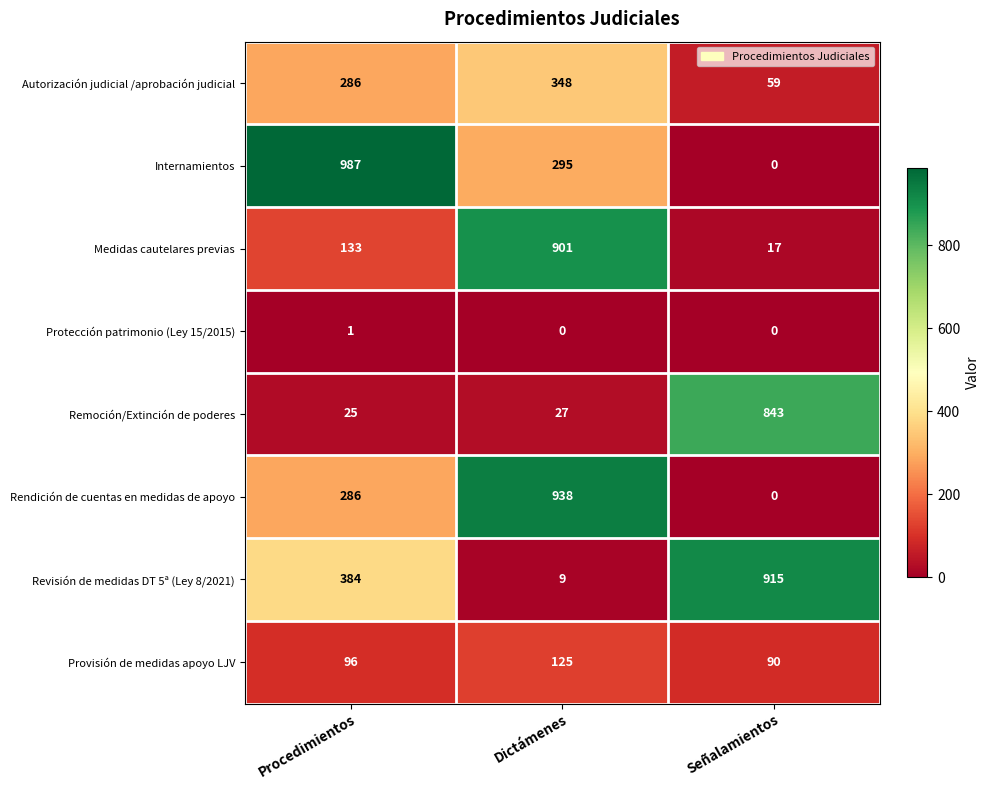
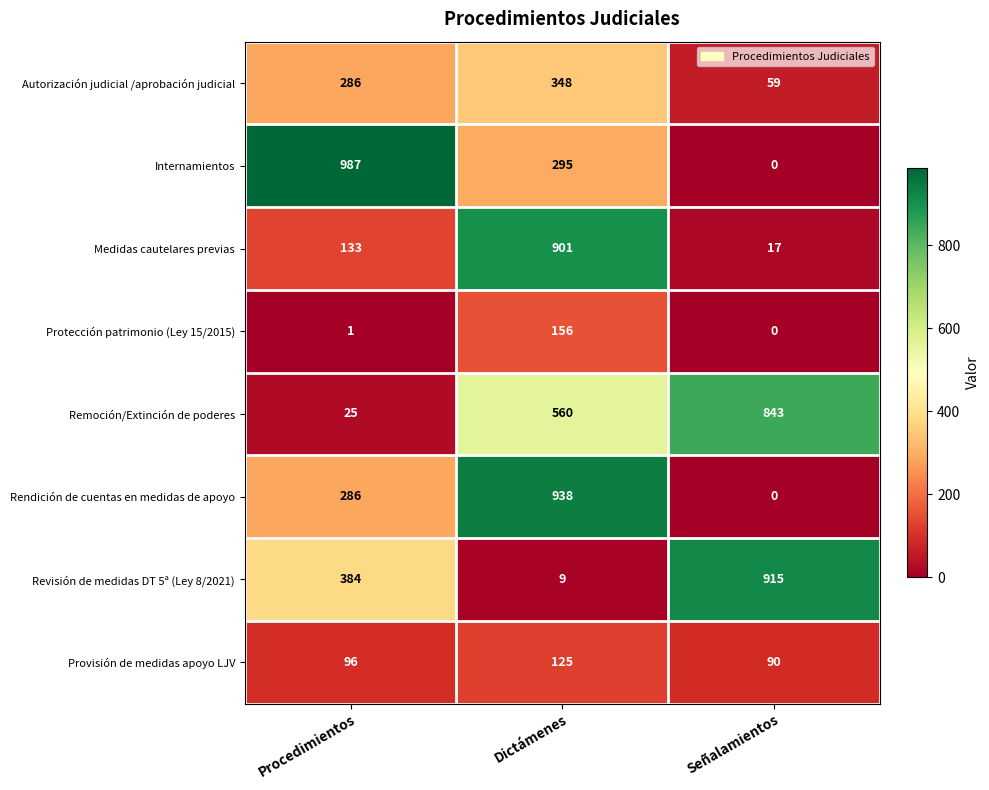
Protección patrimonio (Ley 15/2015), Dictámenes: 0 -> 156
Remoción/Extinción de poderes, Dictámenes: 27 -> 560
